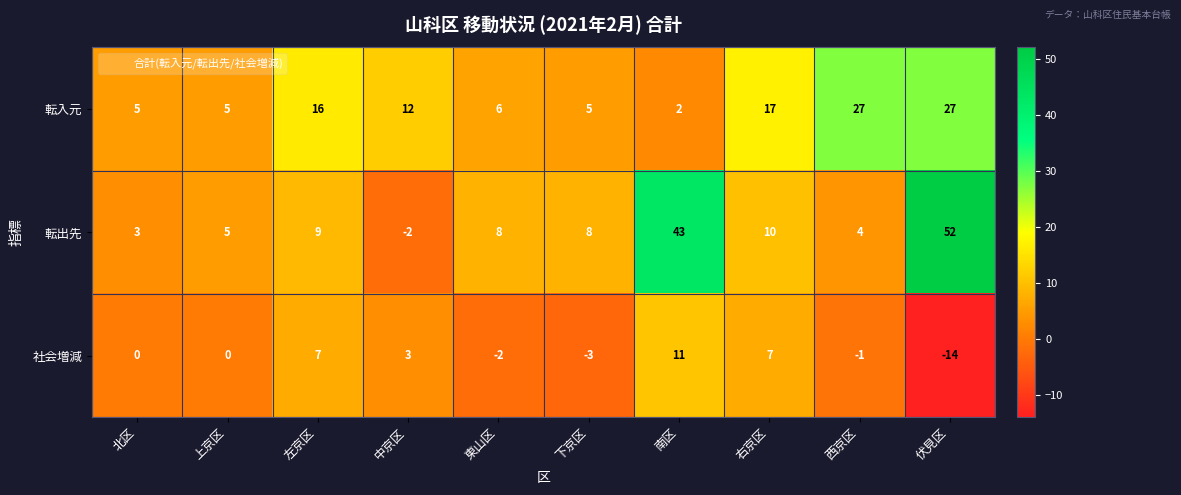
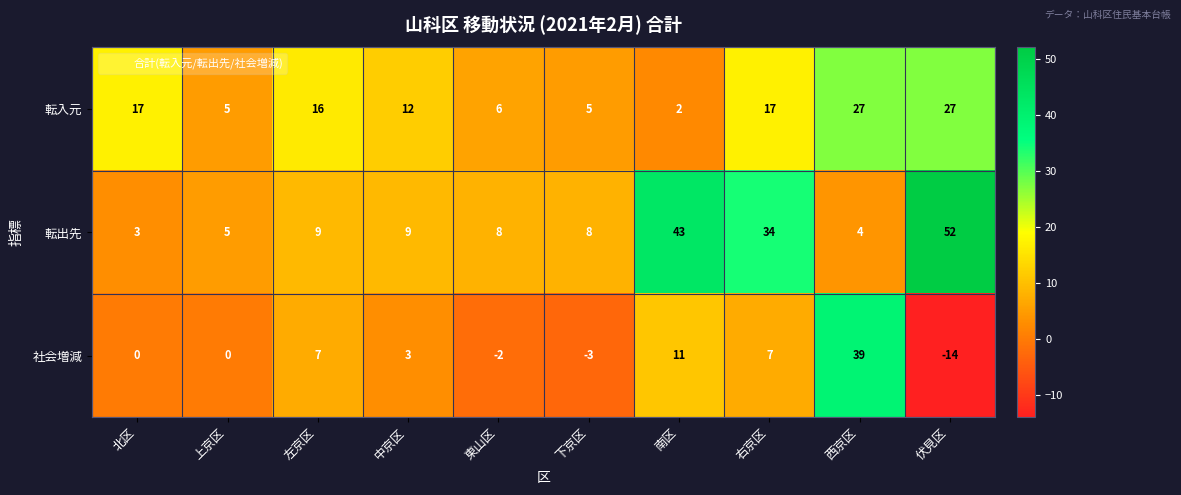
転入元, 北区: 5 -> 17
転出先, 中京区: -2 -> 9
転出先, 右京区: 10 -> 34
社会増減, 西京区: -1 -> 39
